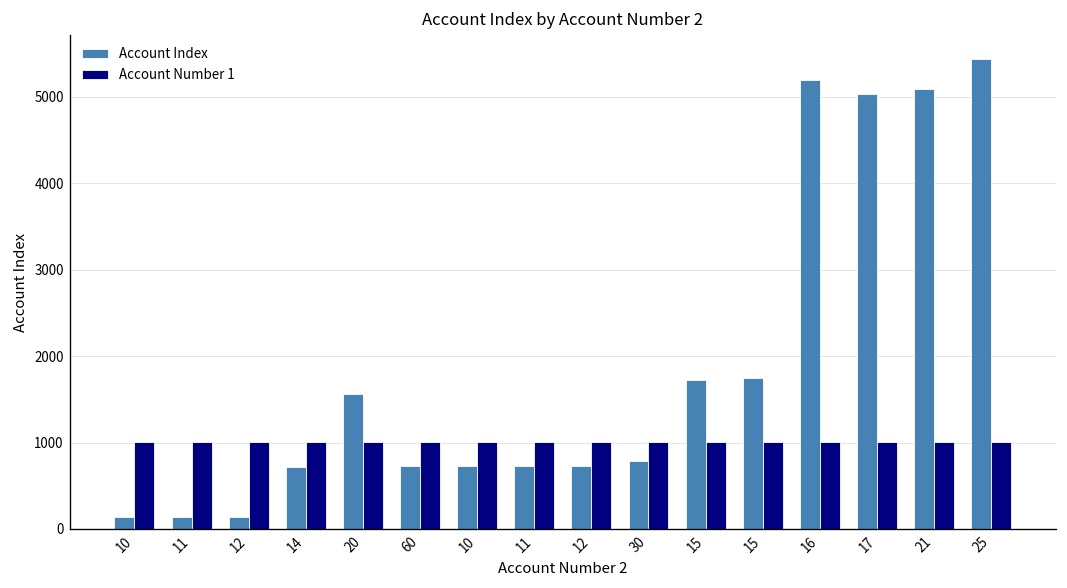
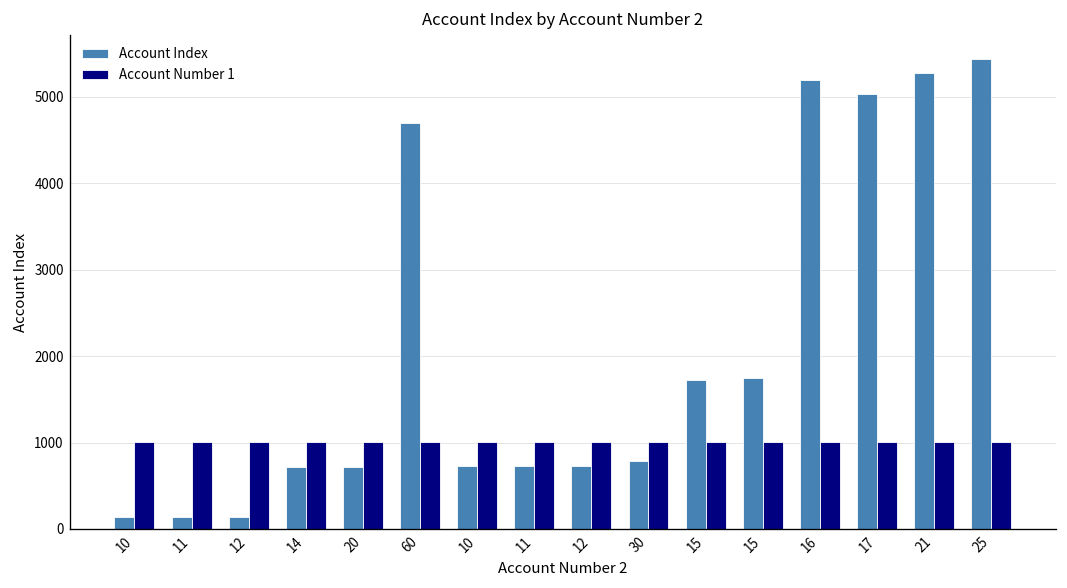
Account Index, 20: 1600 -> 700
Account Index, 60: 700 -> 4700
Account Index, 21: 5100 -> 5300
